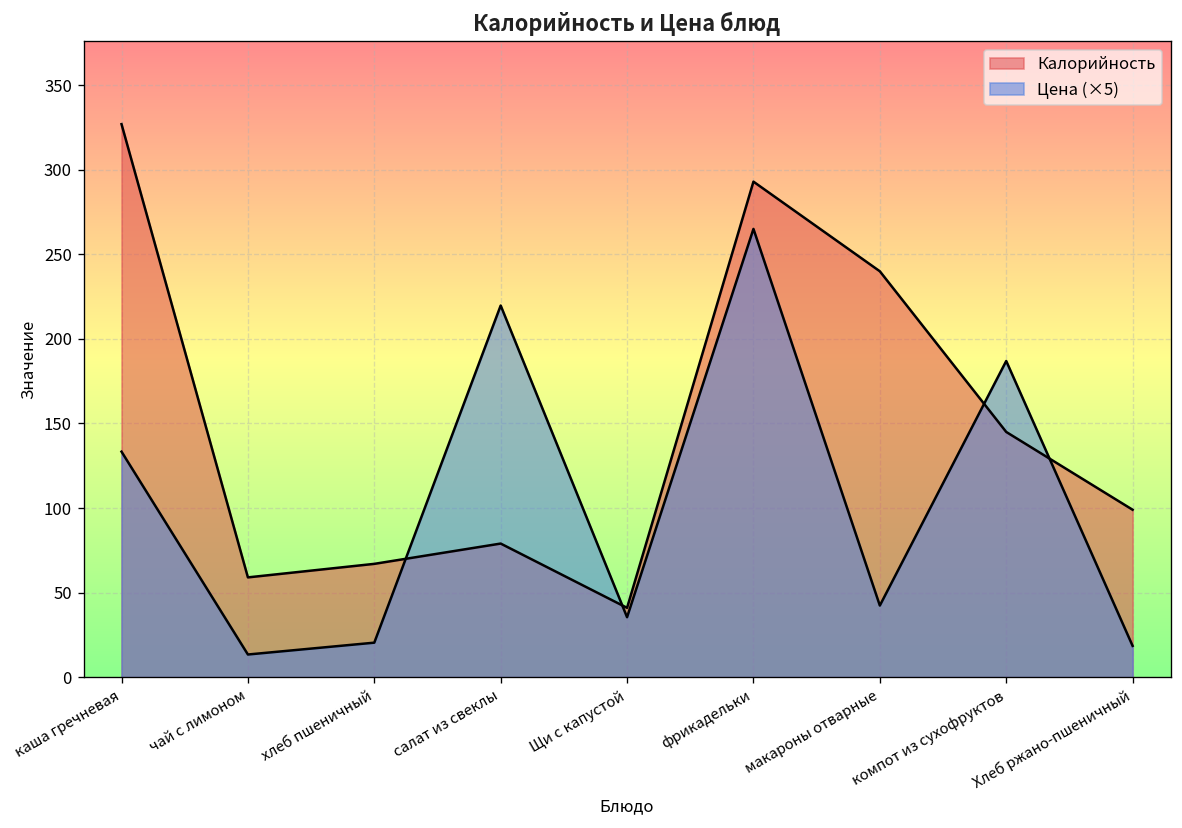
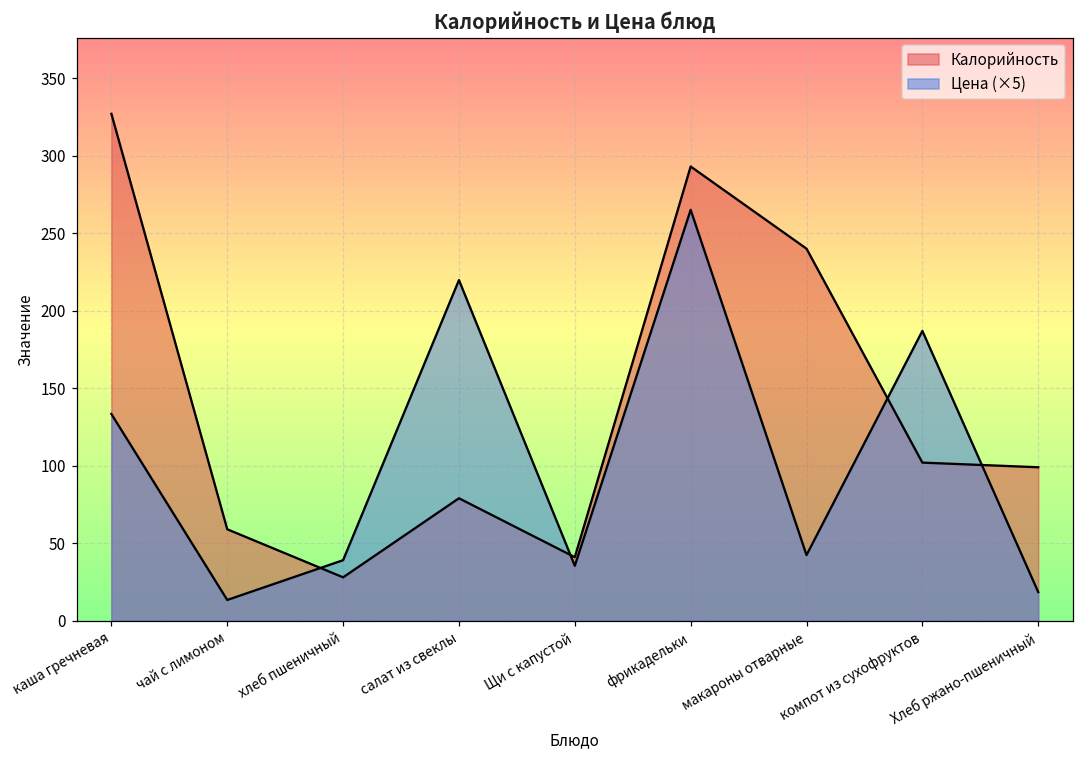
Калорийность, хлеб пшеничный: 67 -> 28
Цена (×5), хлеб пшеничный: 20 -> 39
Калорийность, компот из сухофруктов: 145 -> 102
